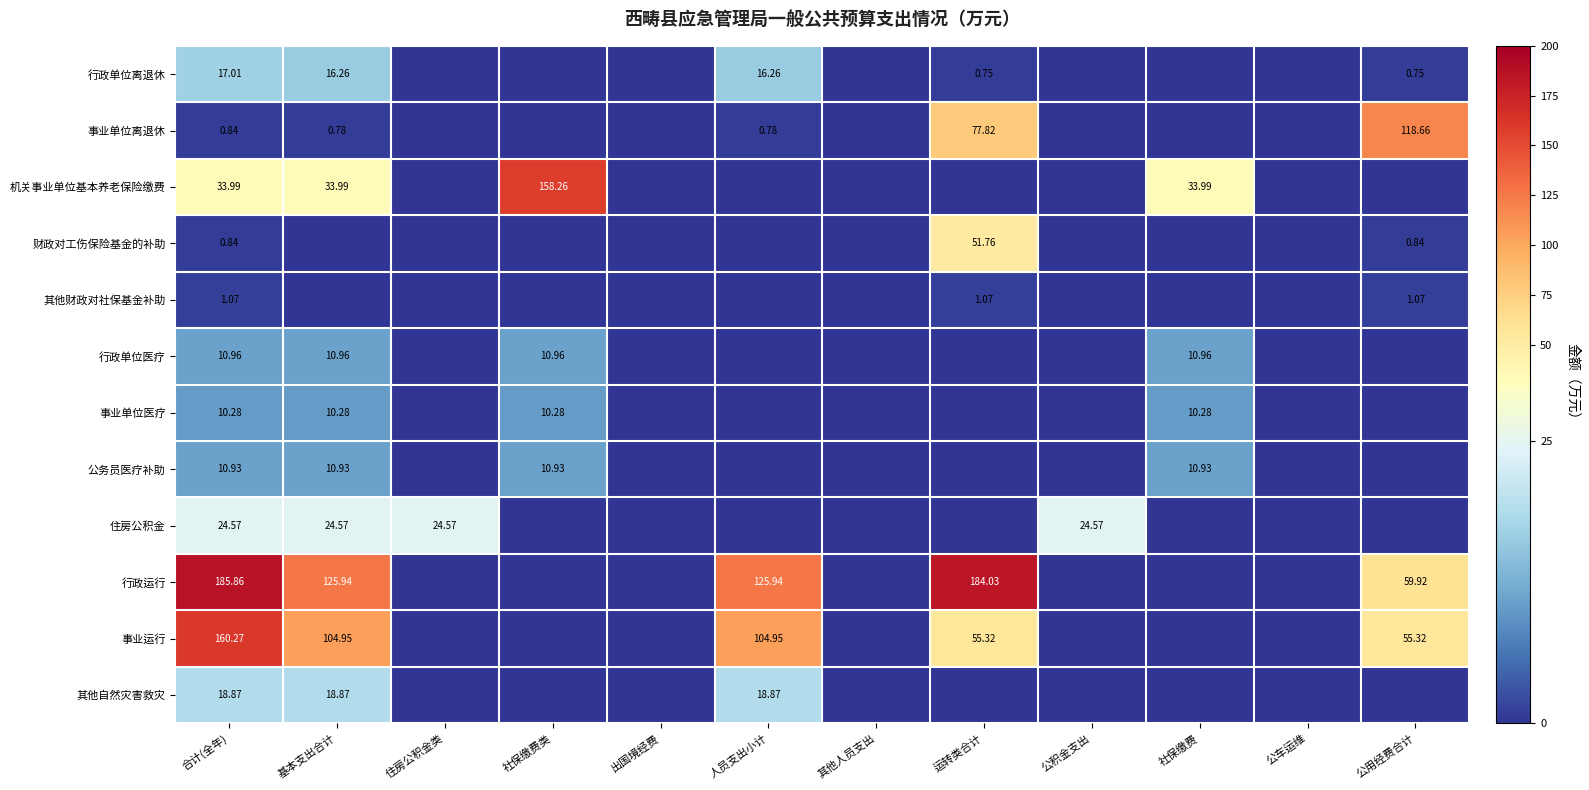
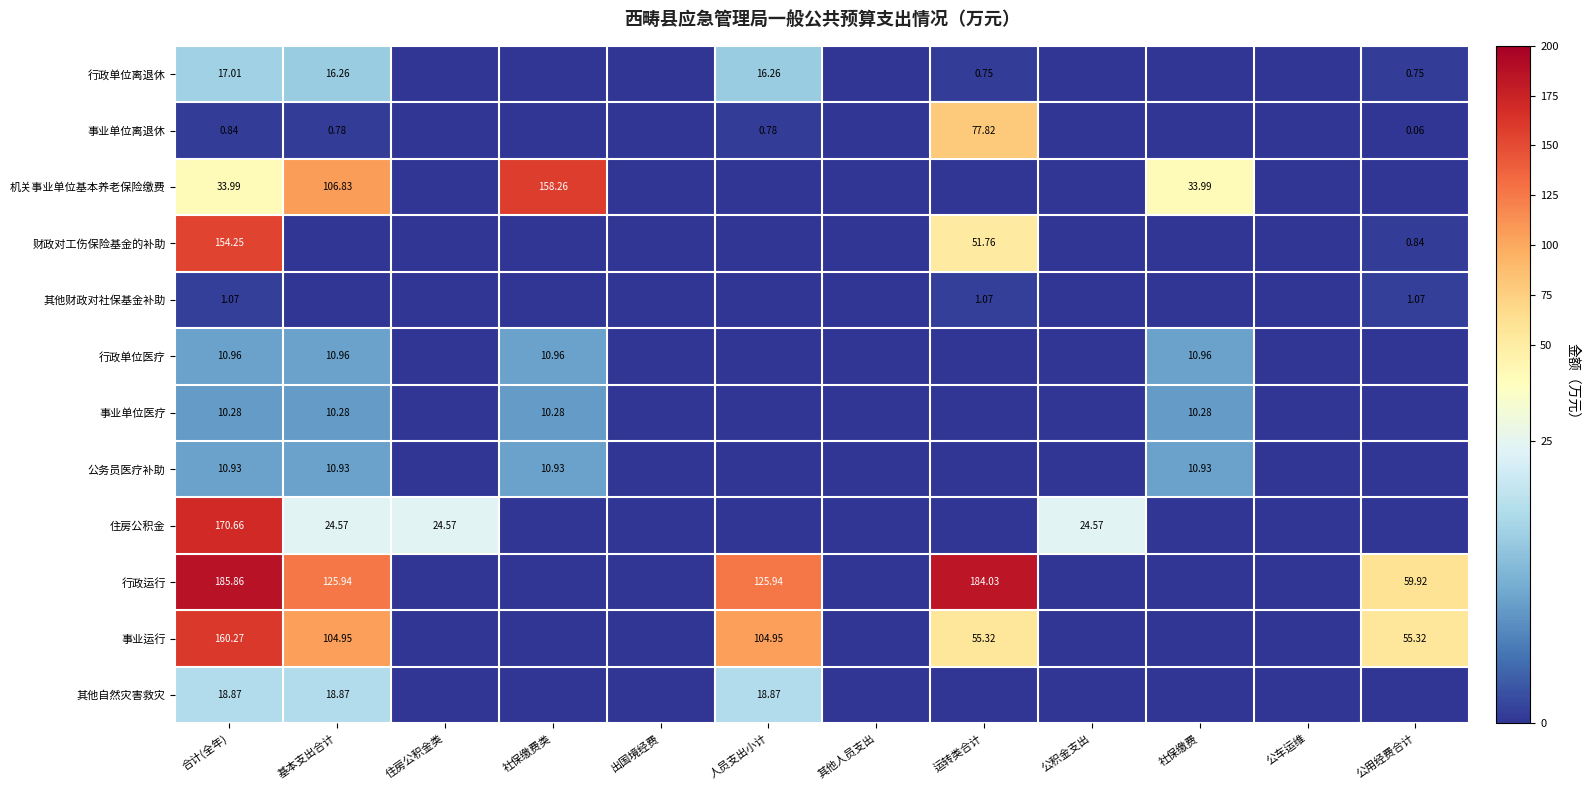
事业单位离退休, 公用经费合计: 118.66 -> 0.06
机关事业单位基本养老保险缴费, 基本支出合计: 33.99 -> 106.83
财政对工伤保险基金的补助, 合计(全年): 0.84 -> 154.25
住房公积金, 合计(全年): 24.57 -> 170.66
